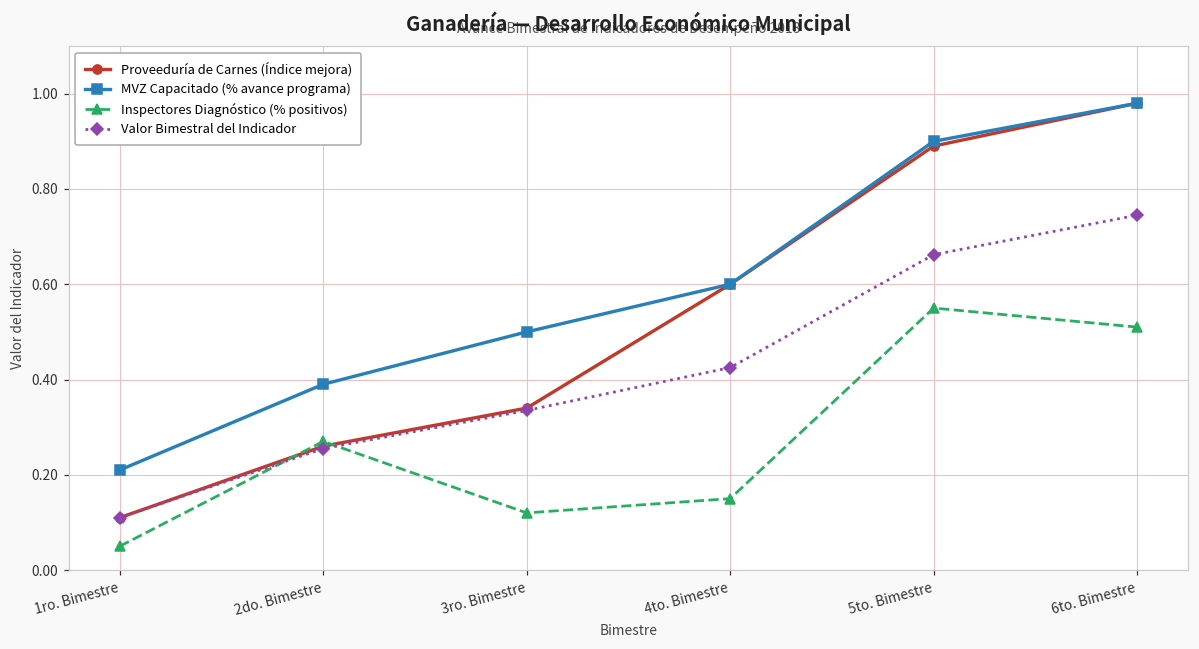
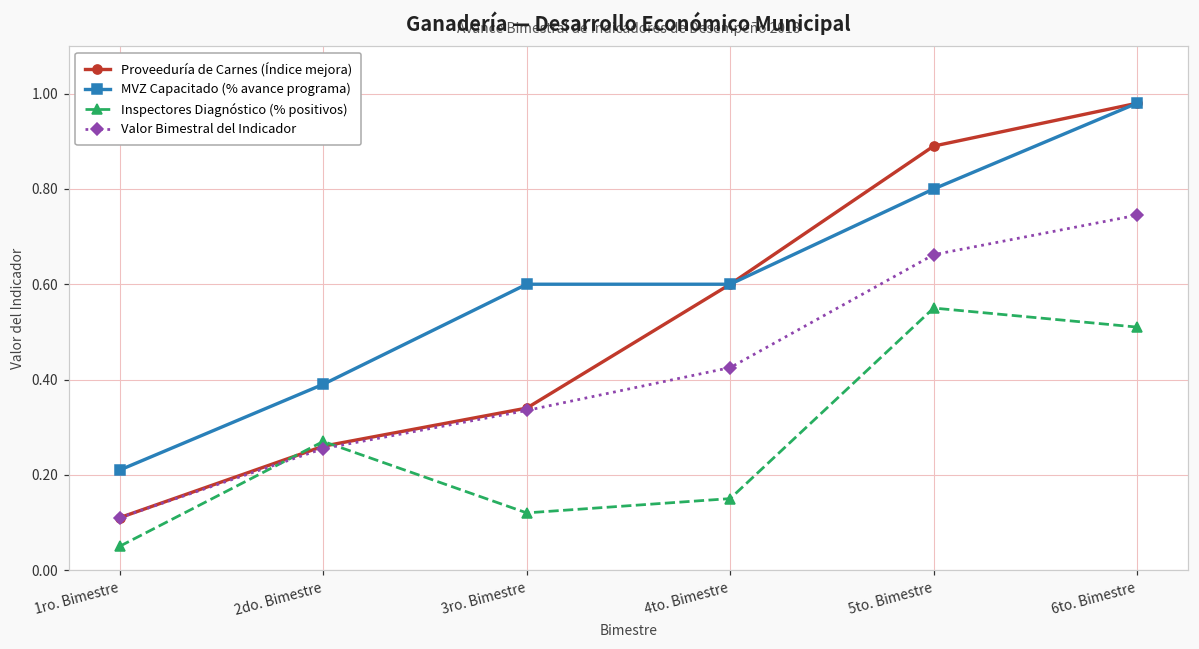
MVZ Capacitado (% avance programa), 3ro. Bimestre: 0.5 -> 0.6
MVZ Capacitado (% avance programa), 5to. Bimestre: 0.9 -> 0.8
